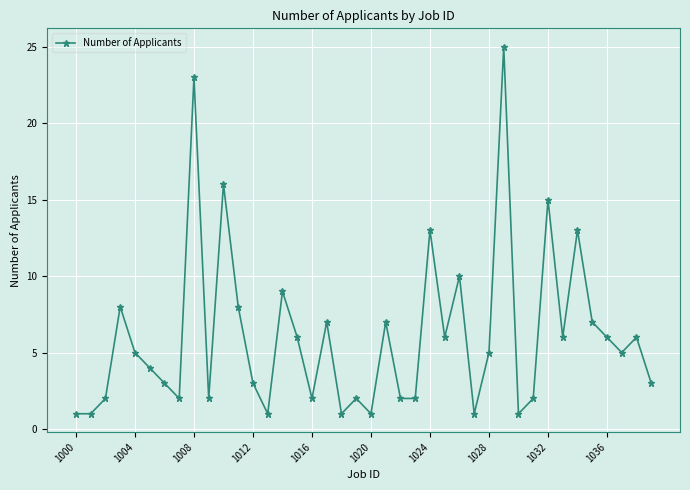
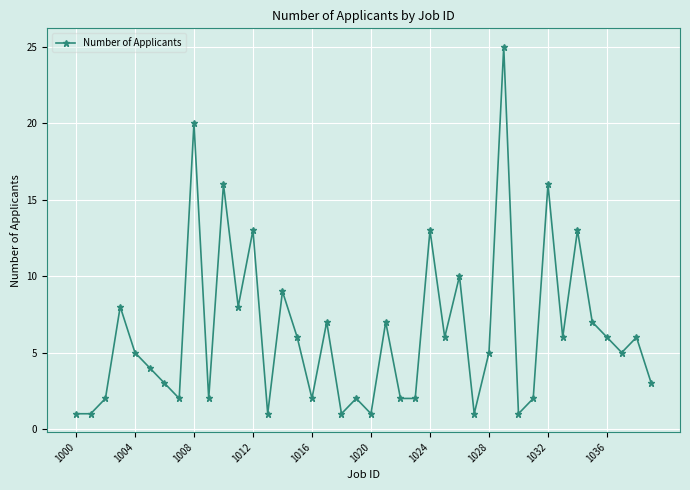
1008: 23 -> 20
1012: 3 -> 13
1032: 15 -> 16
